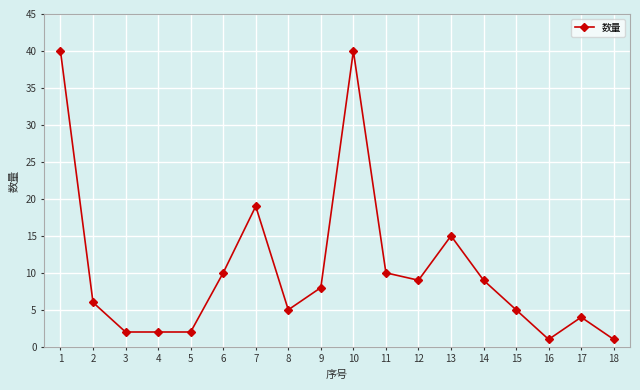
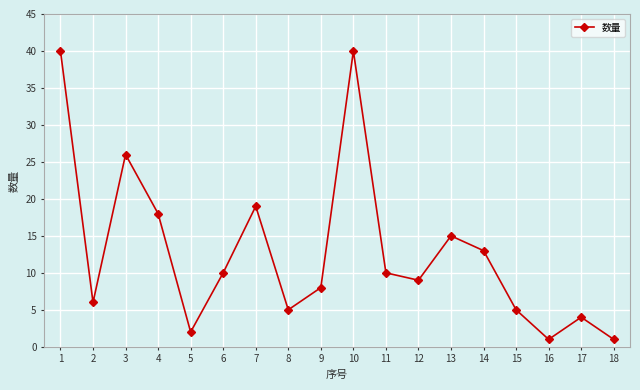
3: 2 -> 26
4: 2 -> 18
14: 9 -> 13
